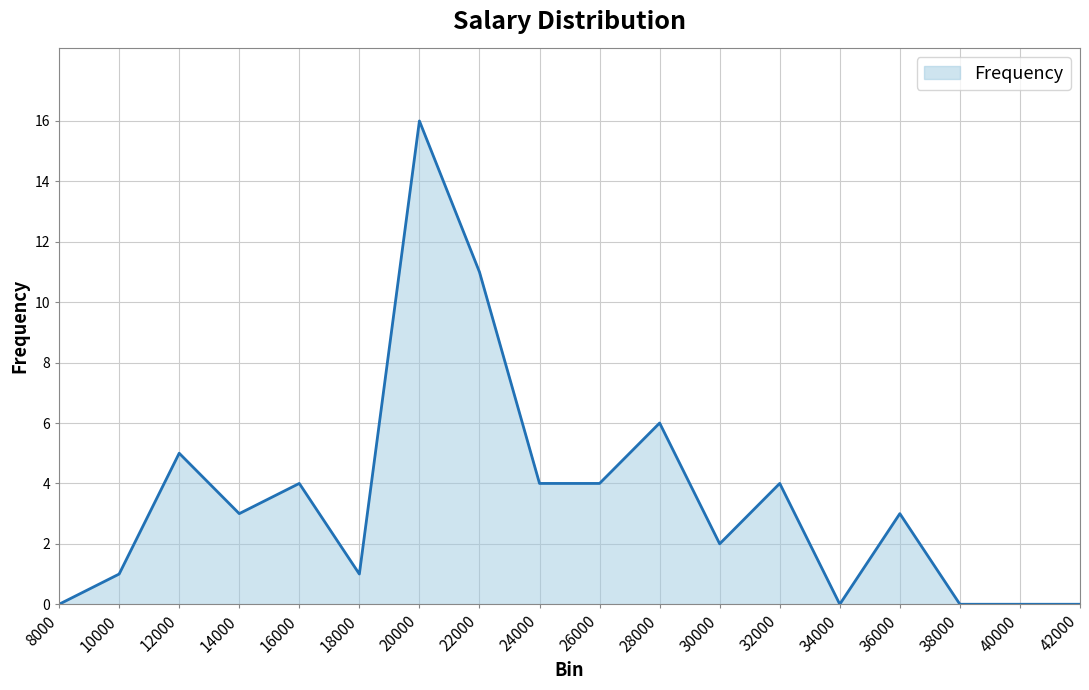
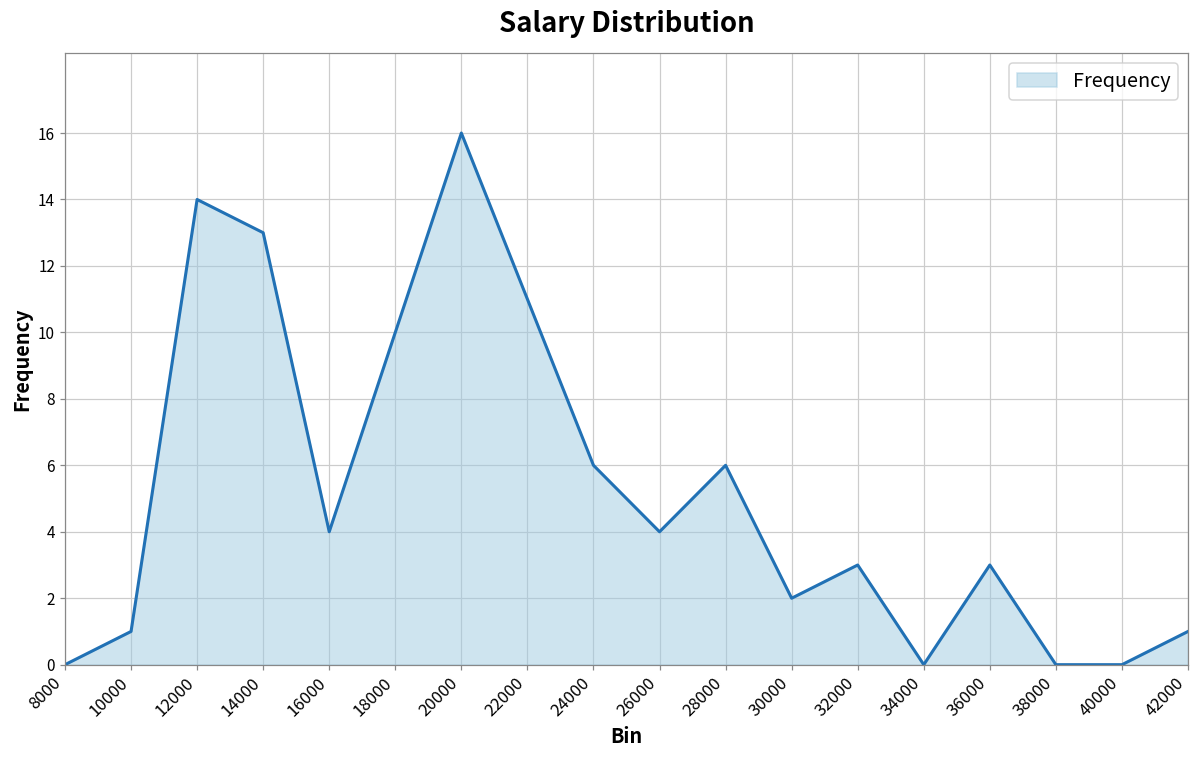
12000: 5 -> 14
14000: 3 -> 13
18000: 1 -> 10
24000: 4 -> 6
32000: 4 -> 3
42000: 0 -> 1
